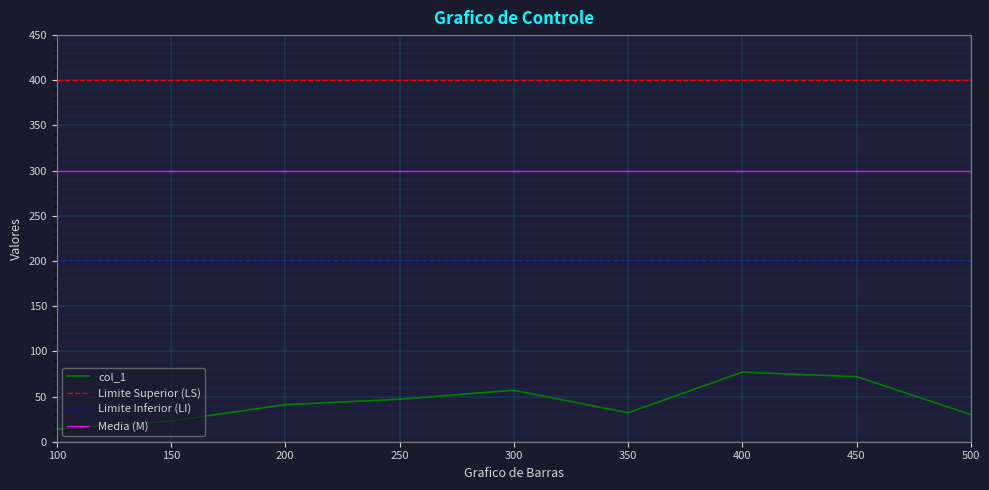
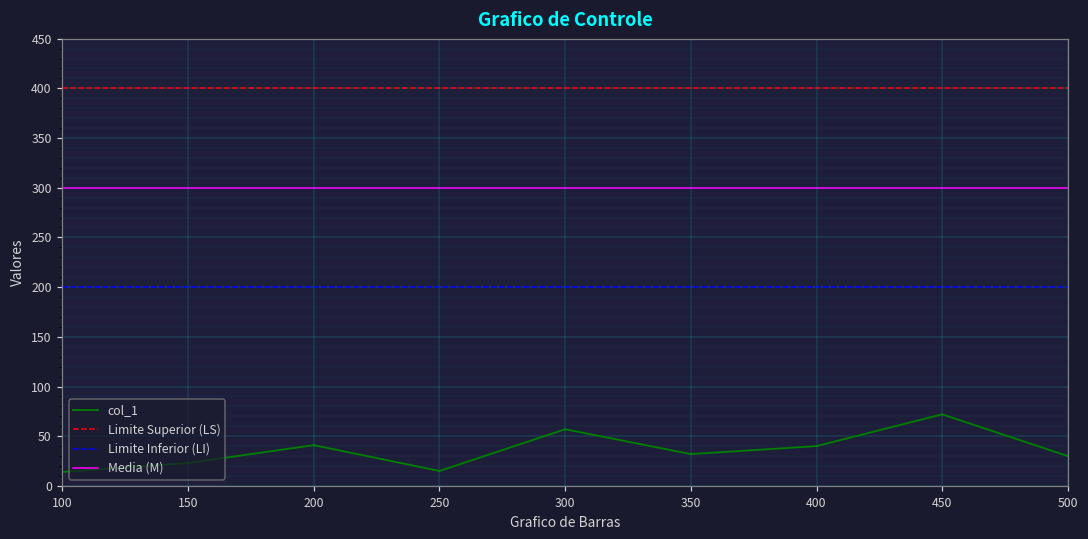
col_1, 250: 50 -> 20
col_1, 400: 80 -> 40
